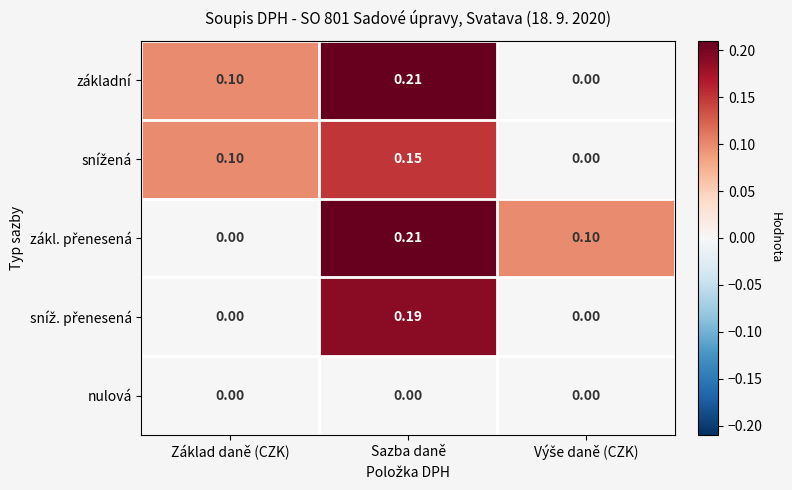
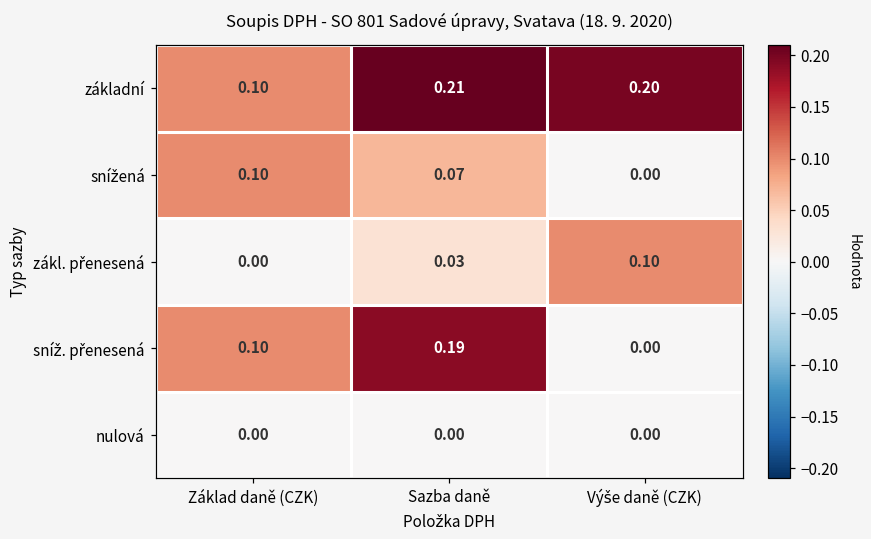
základní, Výše daně (CZK): 0.00 -> 0.20
snížená, Sazba daně: 0.15 -> 0.07
zákl. přenesená, Sazba daně: 0.21 -> 0.03
sníž. přenesená, Základ daně (CZK): 0.00 -> 0.10
